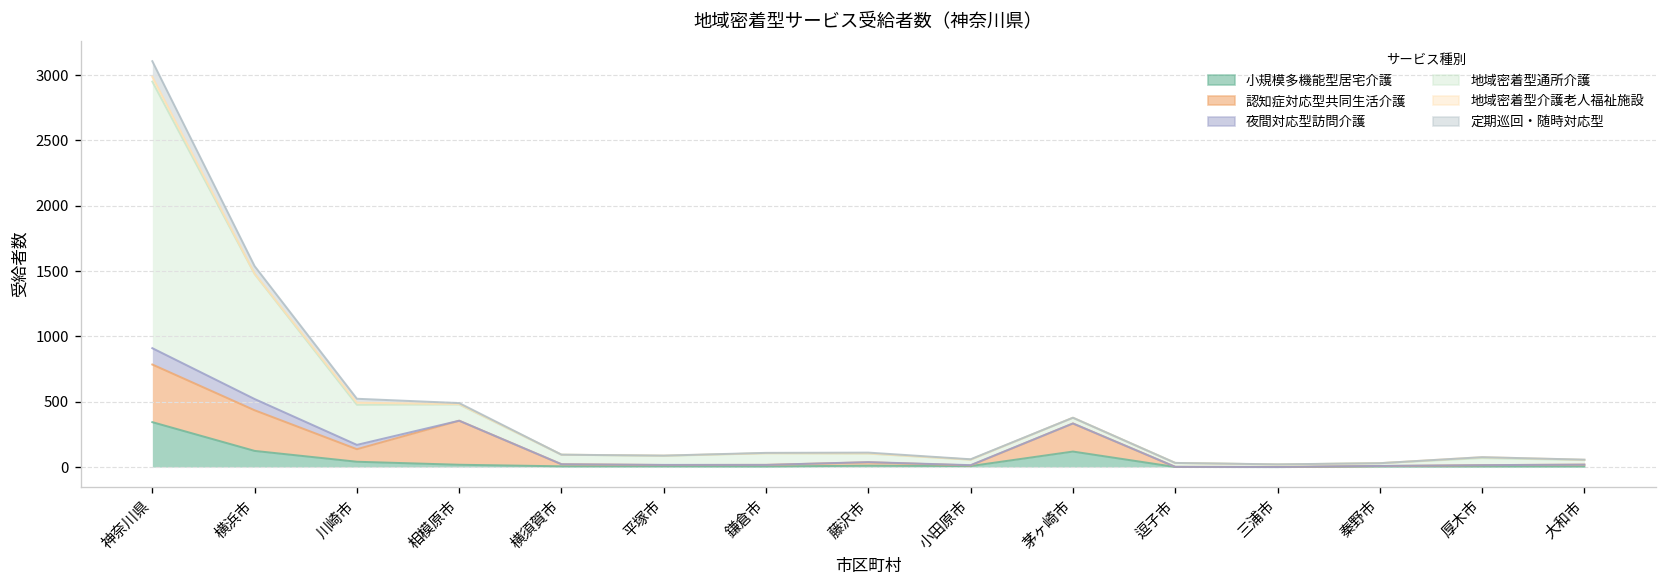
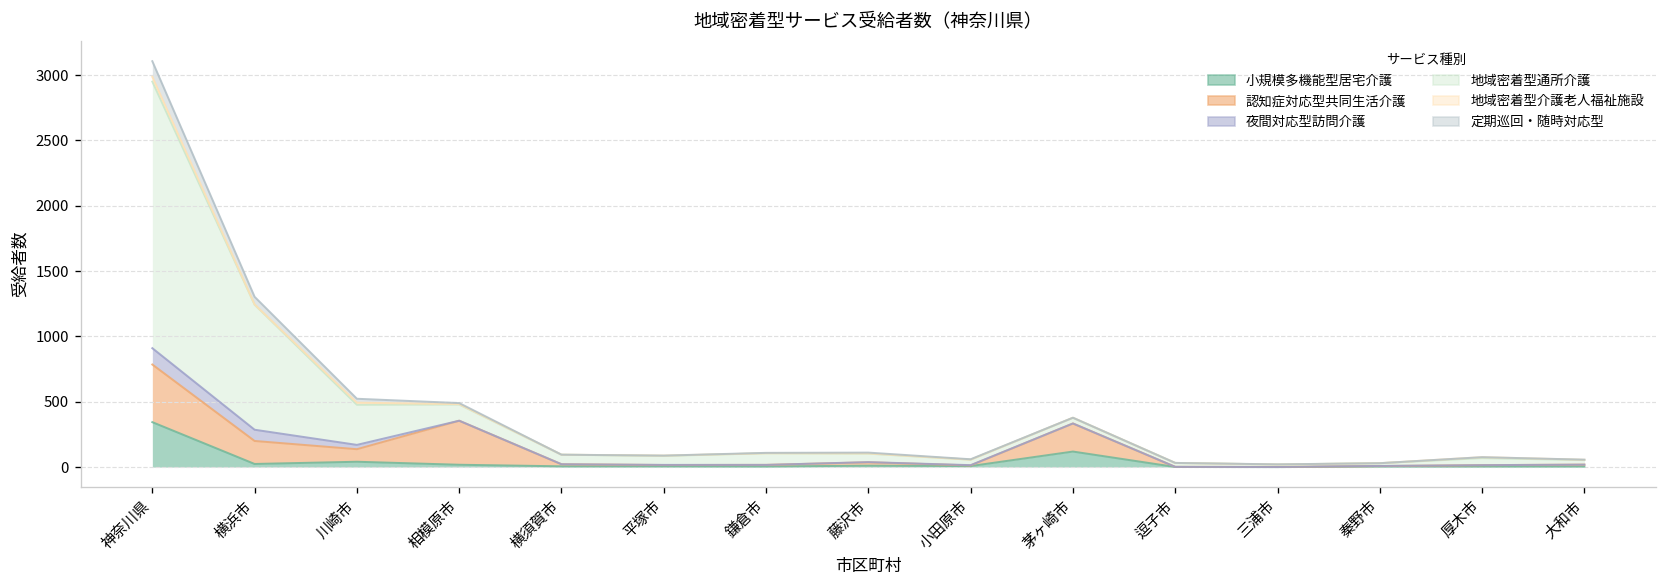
小規模多機能型居宅介護, 横浜市: 120 -> 20
認知症対応型共同生活介護, 横浜市: 310 -> 180
